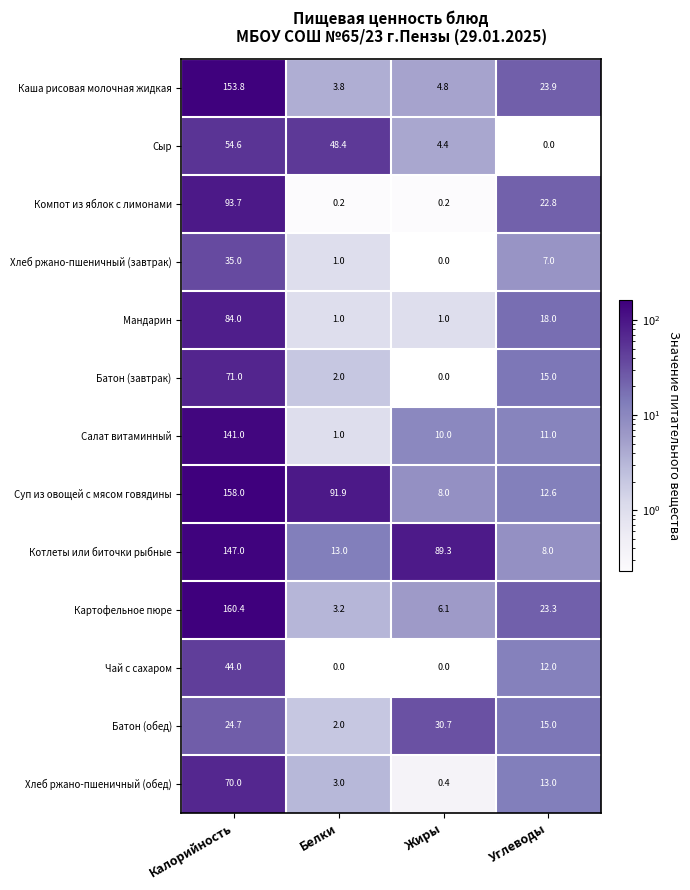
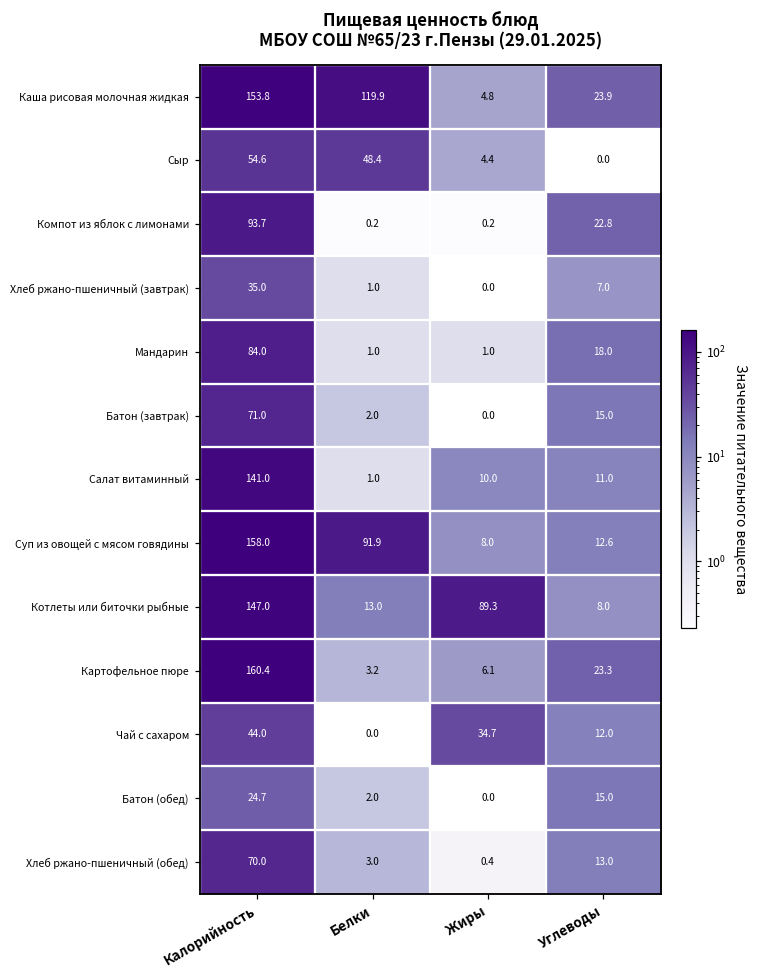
Каша рисовая молочная жидкая, Белки: 3.8 -> 119.9
Чай с сахаром, Жиры: 0.0 -> 34.7
Батон (обед), Жиры: 30.7 -> 0.0
